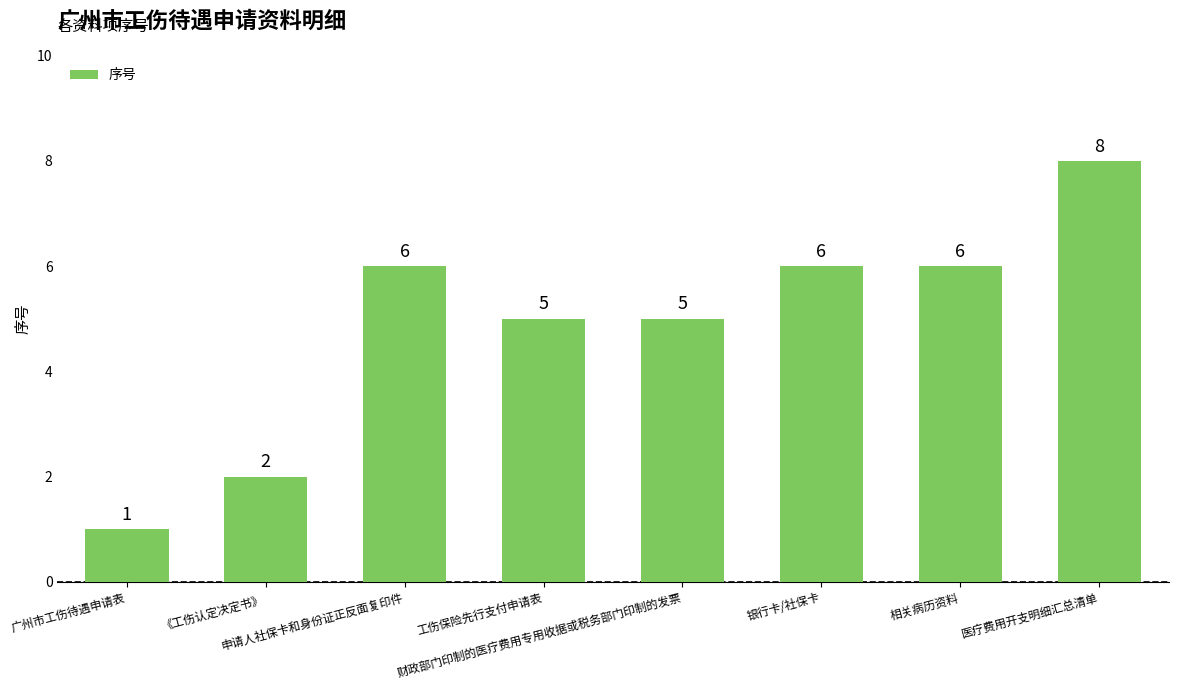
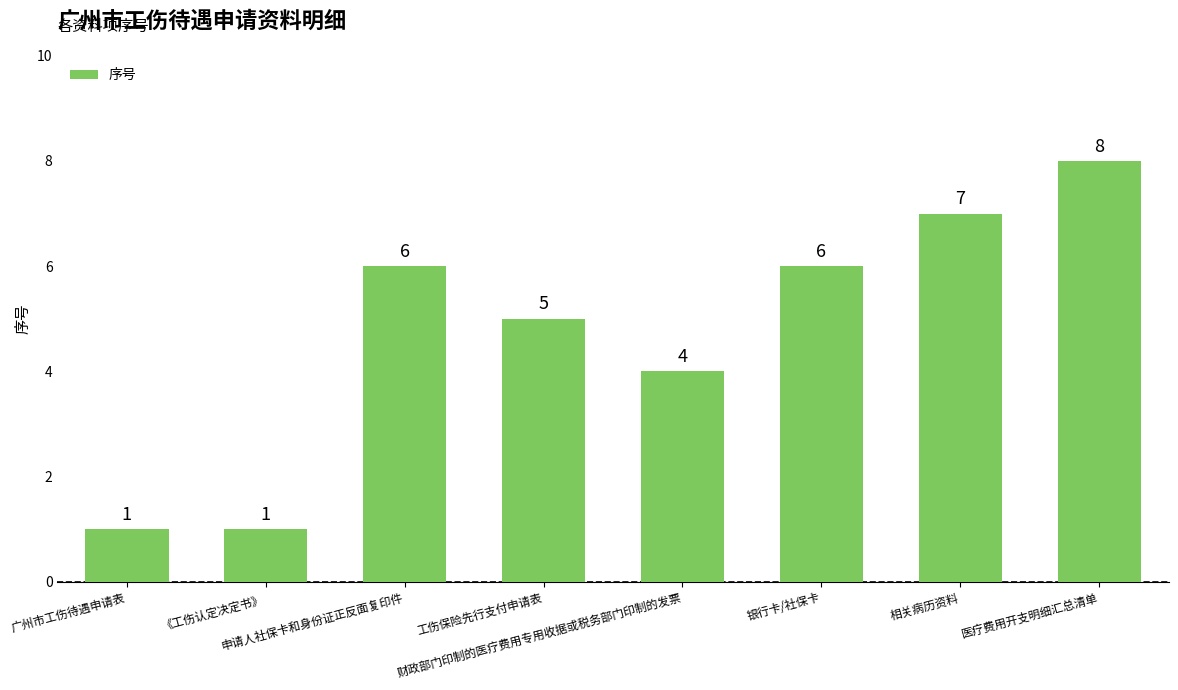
《工伤认定决定书》: 2 -> 1
财政部门印制的医疗费用专用收据或税务部门印制的发票: 5 -> 4
相关病历资料: 6 -> 7
